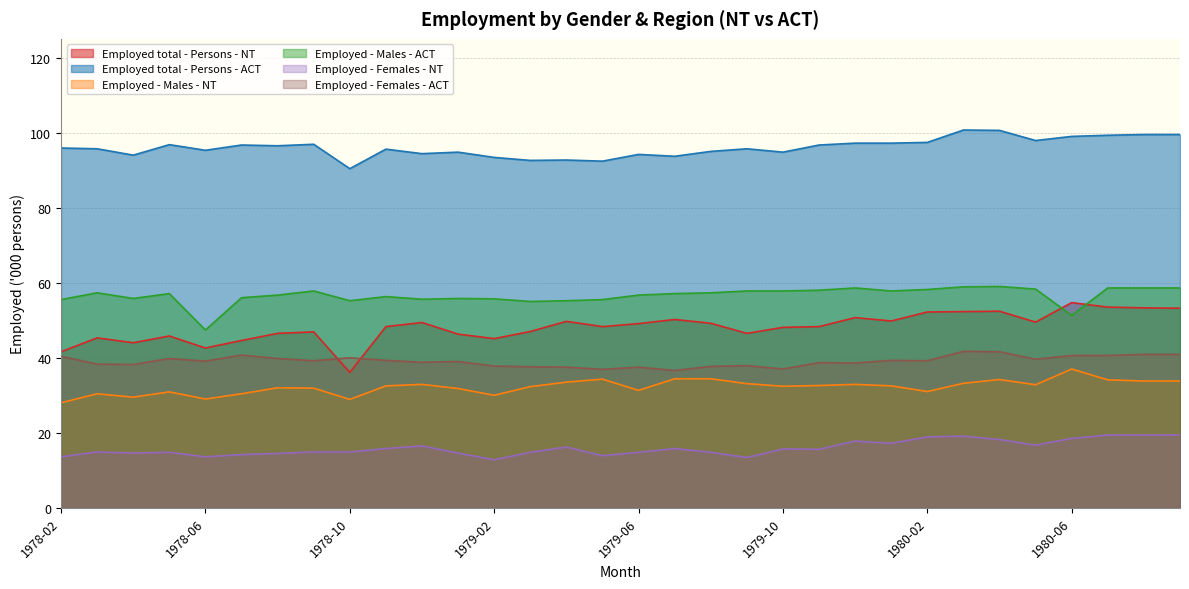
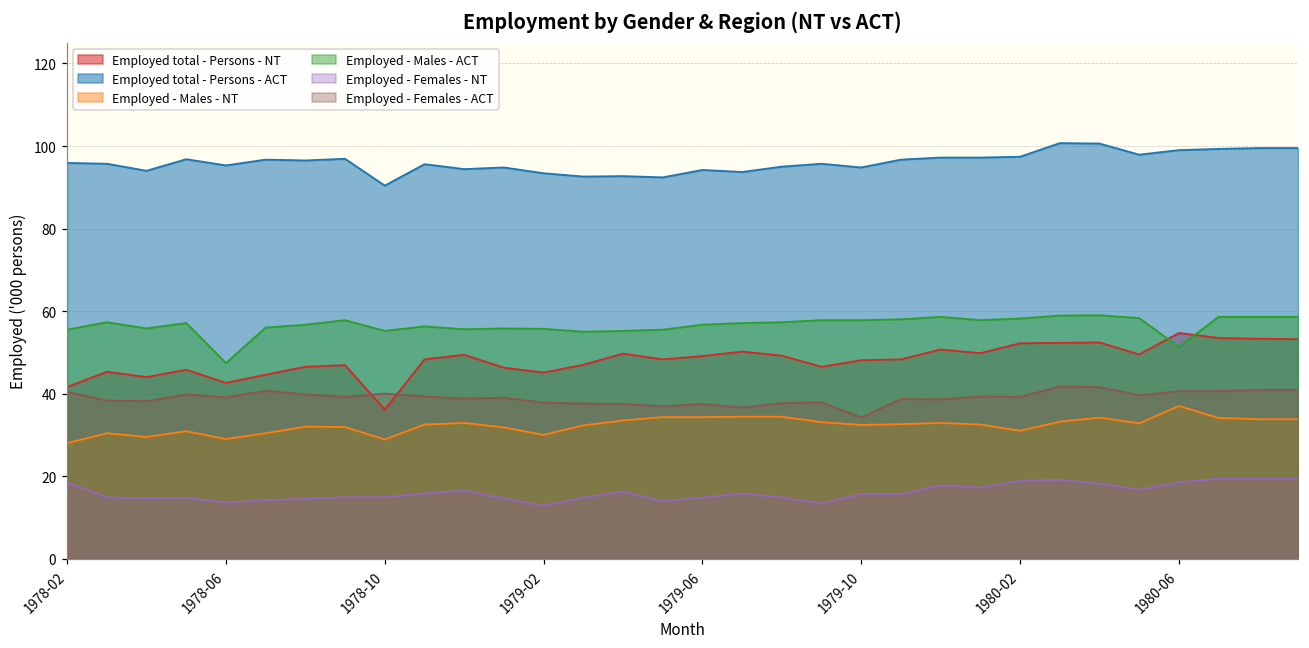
Employed - Females - NT, 1978-02: 14 -> 19
Employed - Males - NT, 1979-06: 31 -> 34
Employed - Females - ACT, 1979-10: 37 -> 34
